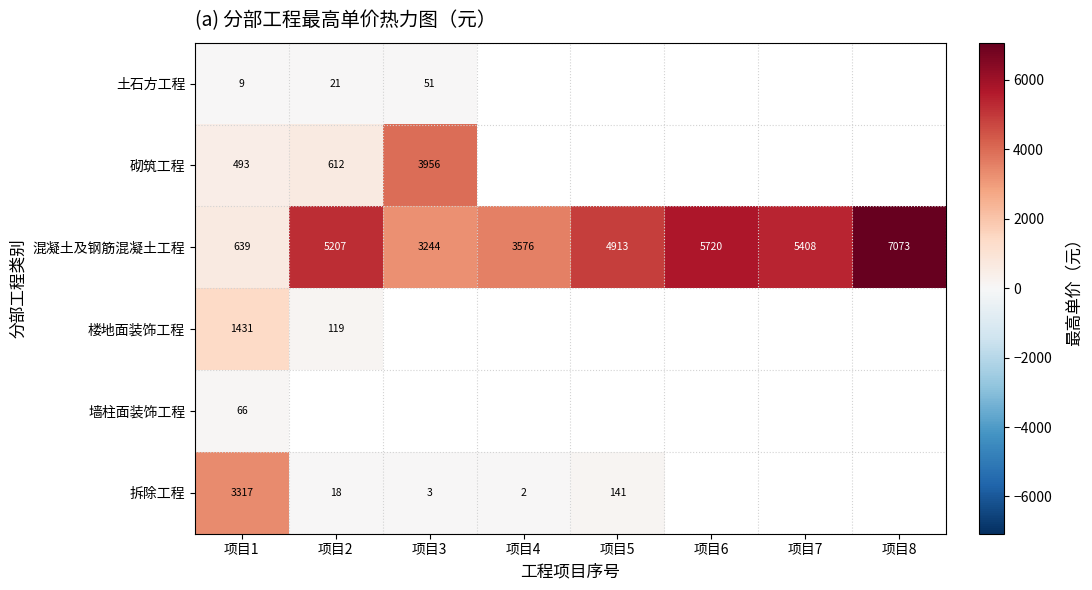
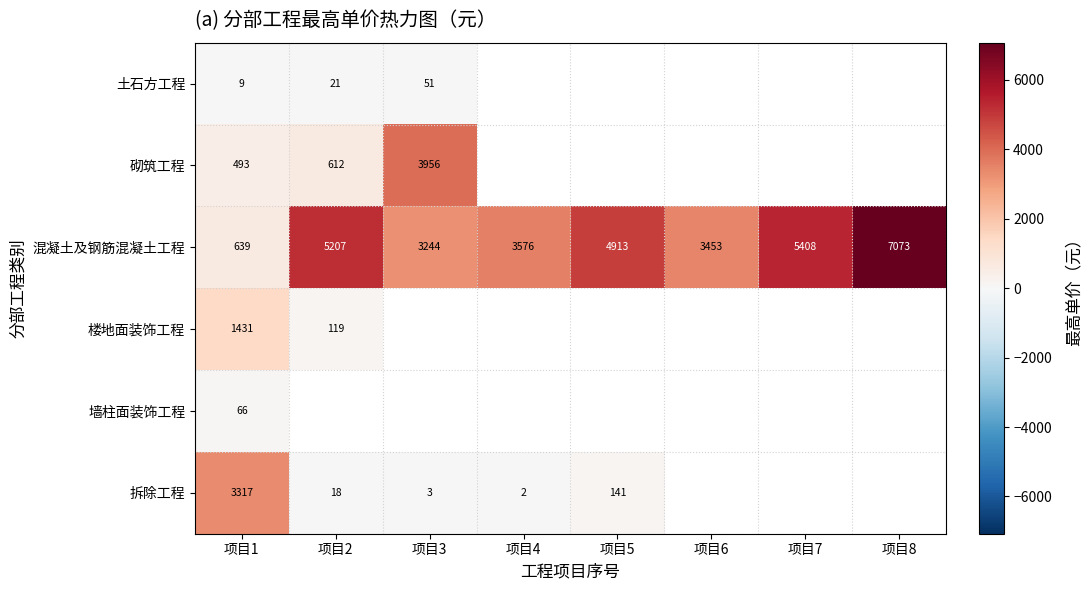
混凝土及钢筋混凝土工程, 项目6: 5720 -> 3453
